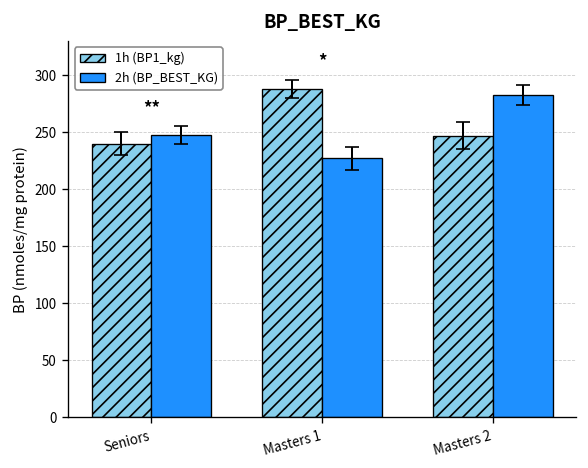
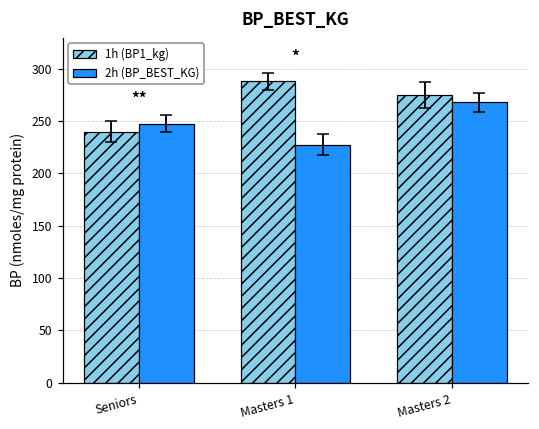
1h (BP1_kg), Masters 2: 250 -> 280
2h (BP_BEST_KG), Masters 2: 280 -> 270
